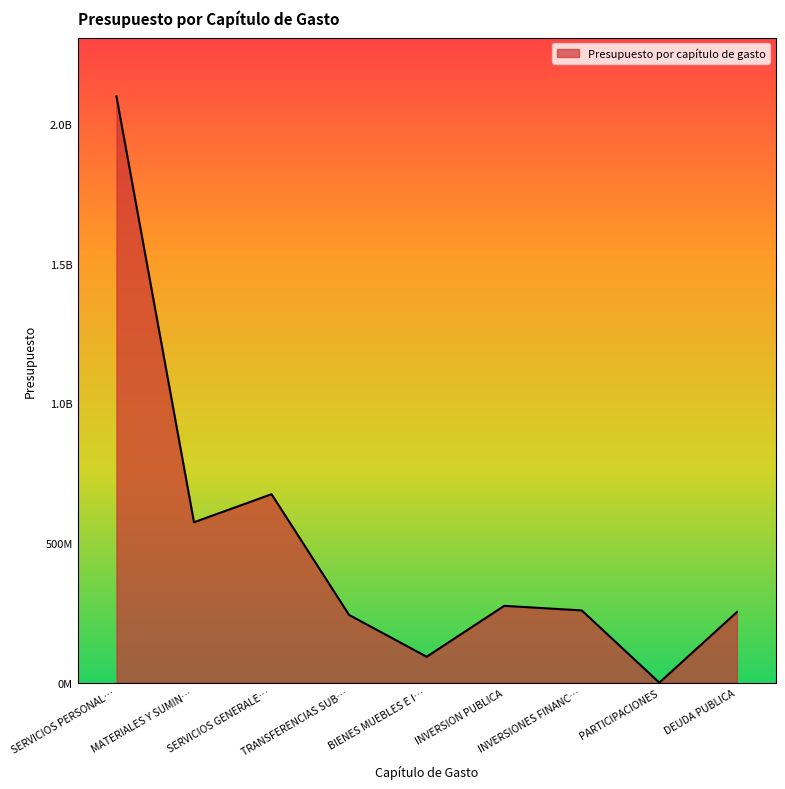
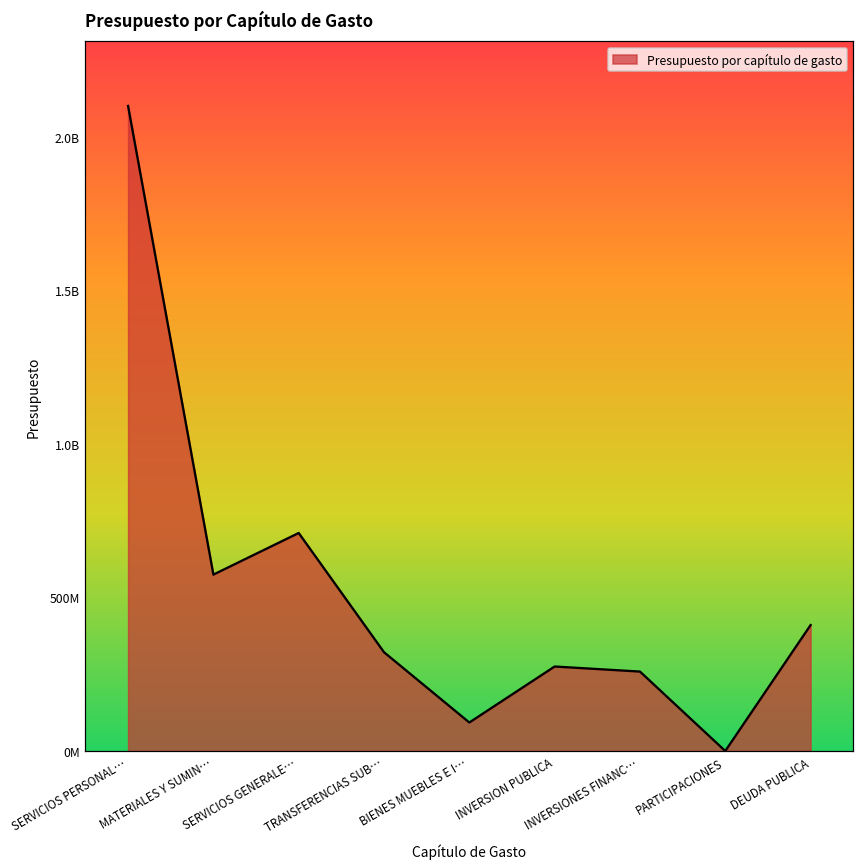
SERVICIOS GENERALE…: 670000000 -> 710000000
TRANSFERENCIAS SUB…: 240000000 -> 320000000
DEUDA PUBLICA: 250000000 -> 410000000
